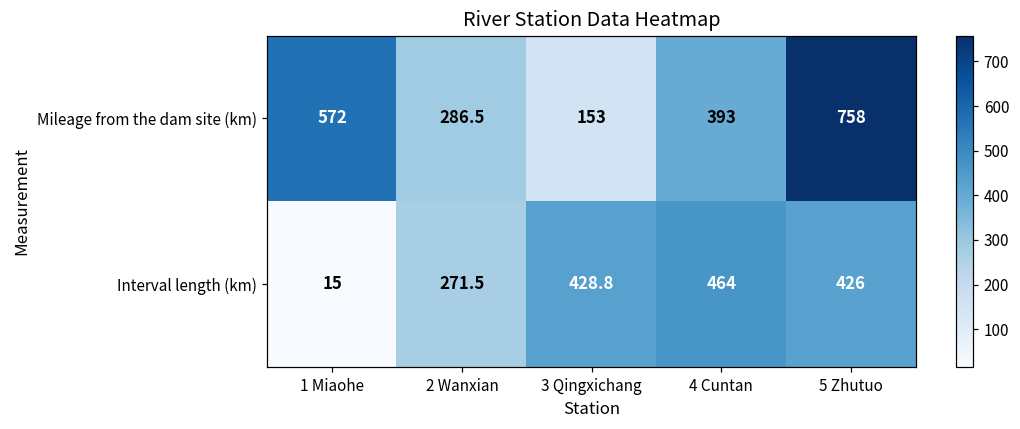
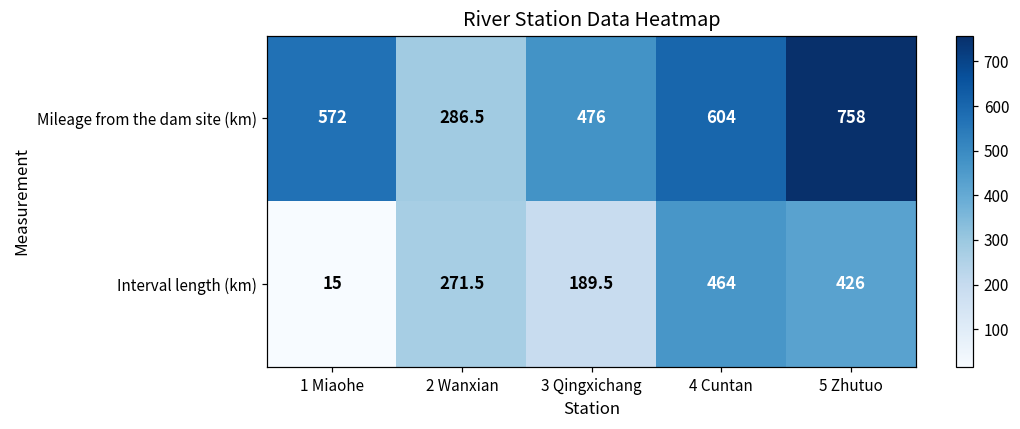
Mileage from the dam site (km), 3 Qingxichang: 153 -> 476
Mileage from the dam site (km), 4 Cuntan: 393 -> 604
Interval length (km), 3 Qingxichang: 428.8 -> 189.5
